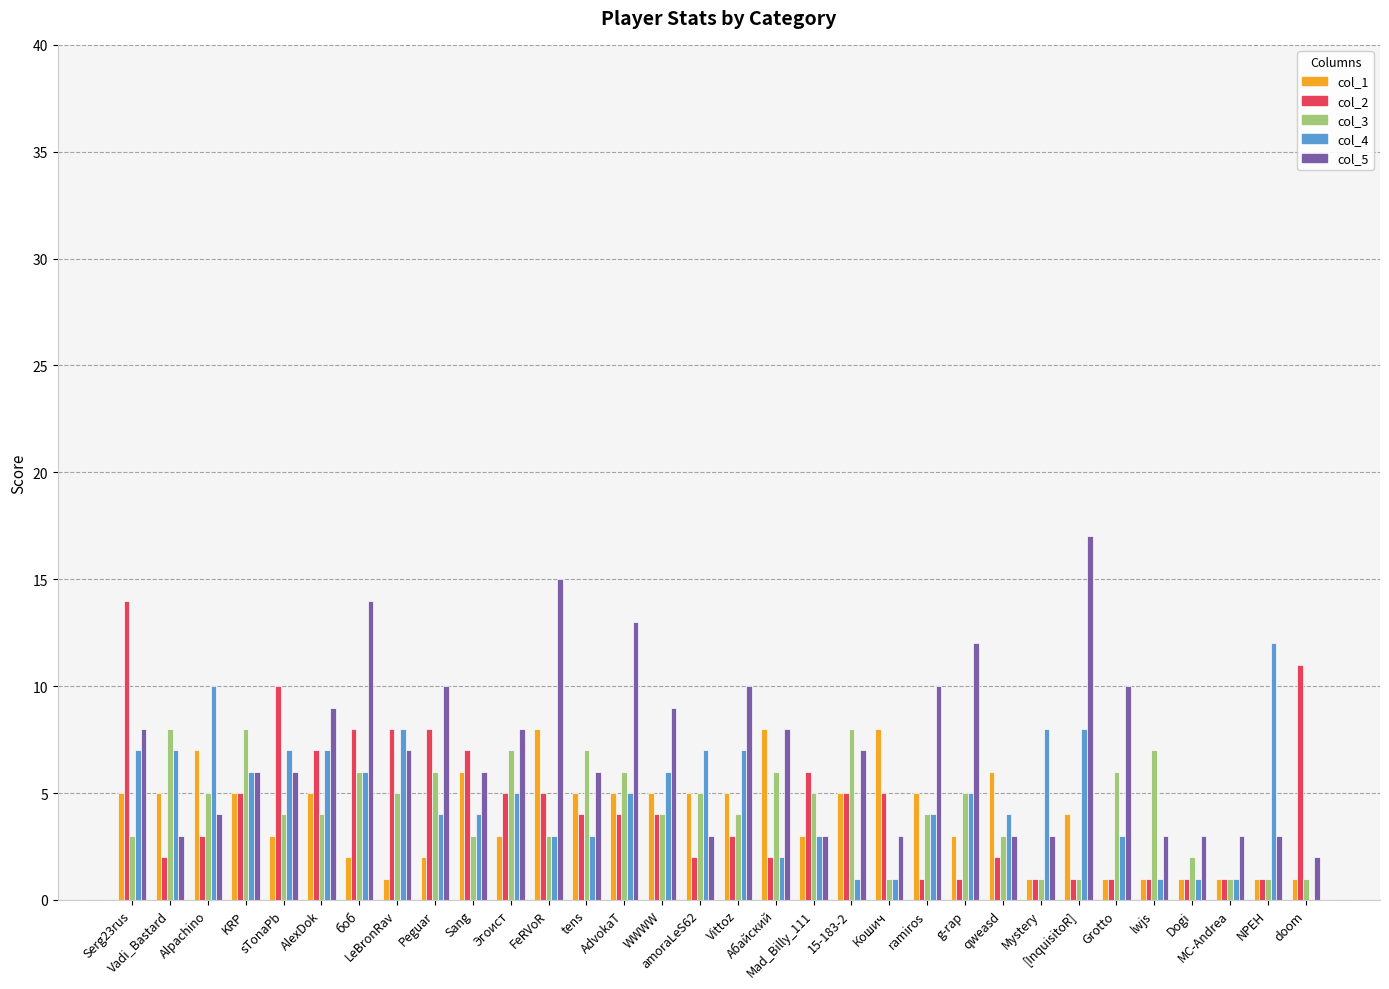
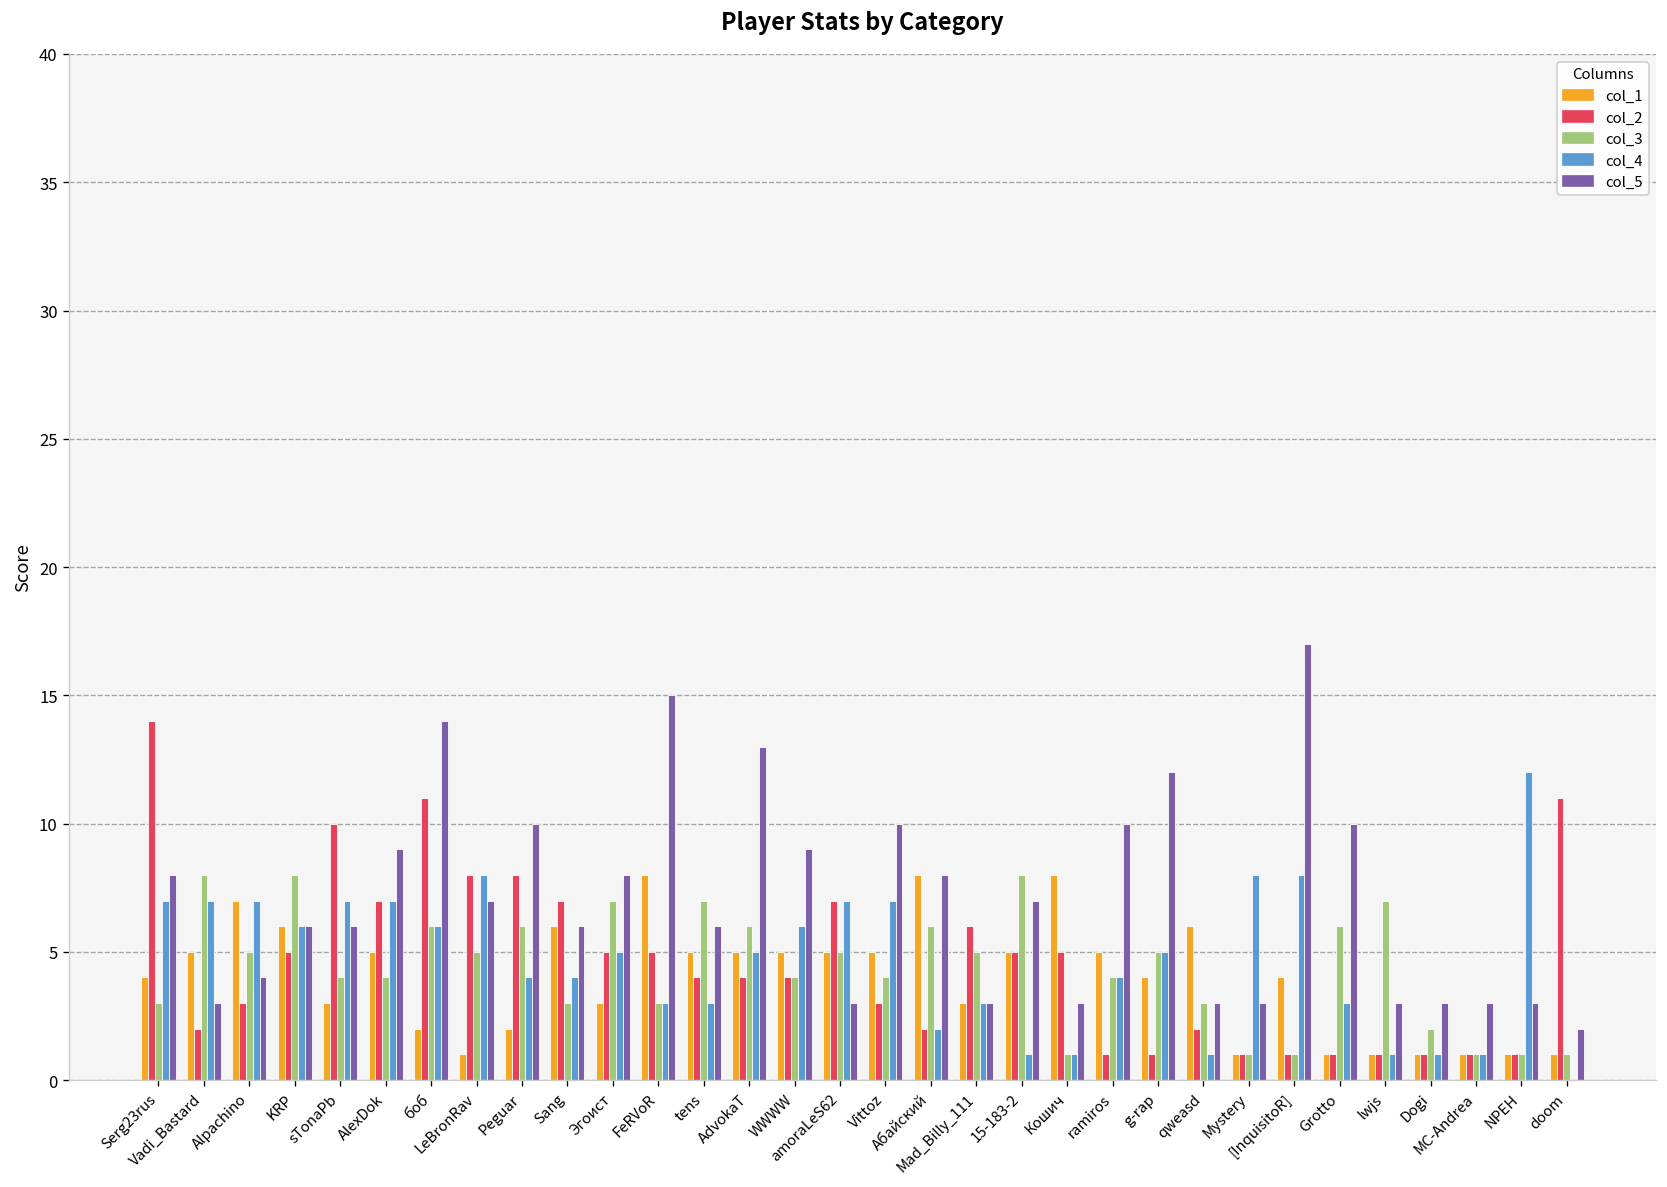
col_1, Serg23rus: 5 -> 4
col_4, Alpachino: 10 -> 7
col_1, KRP: 5 -> 6
col_2, боб: 8 -> 11
col_2, amoraLeS62: 2 -> 7
col_1, g-rap: 3 -> 4
col_4, qweasd: 4 -> 1
